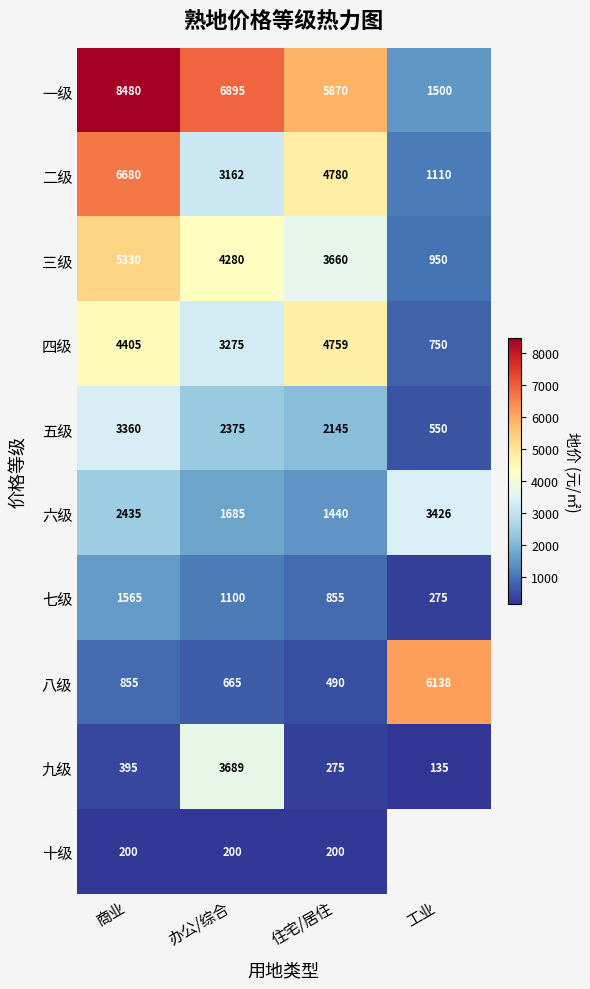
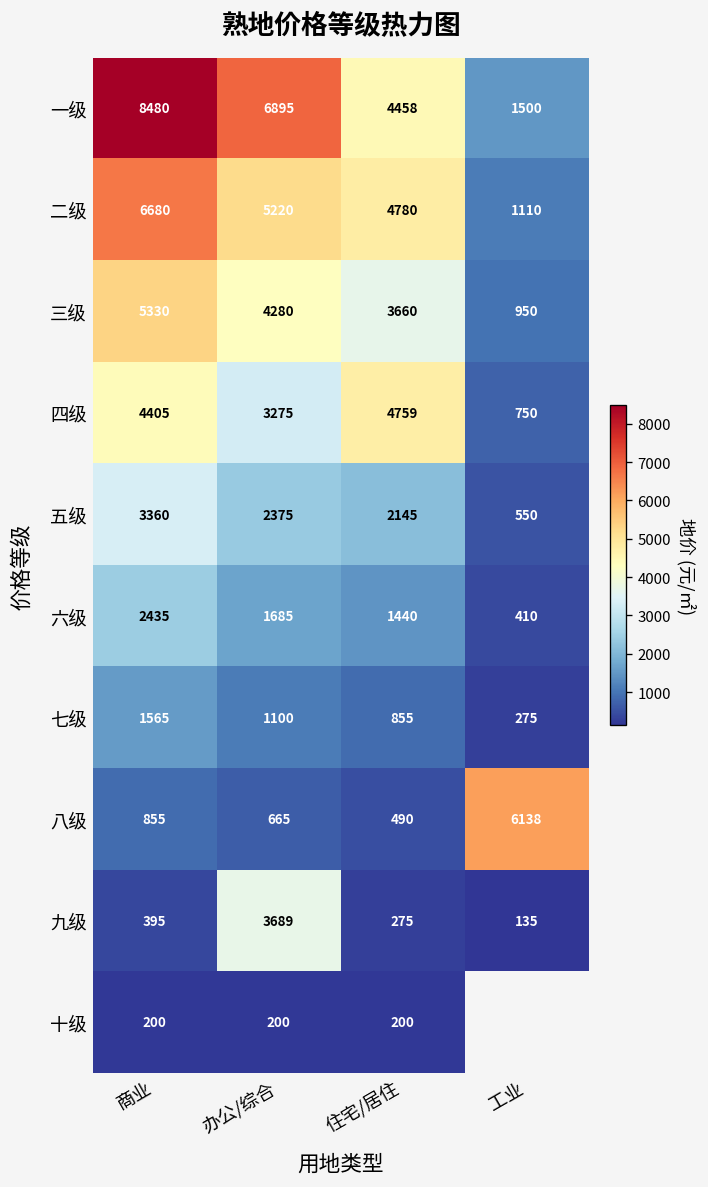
一级, 住宅/居住: 5870 -> 4458
二级, 办公/综合: 3162 -> 5220
六级, 工业: 3426 -> 410
